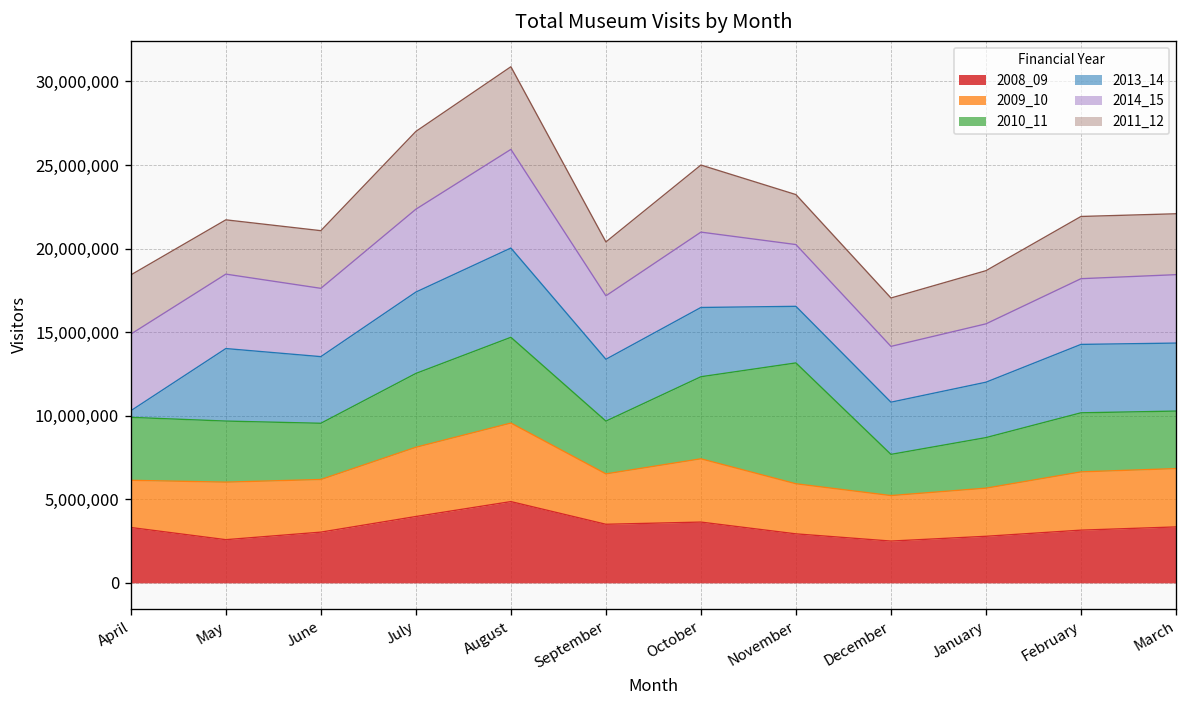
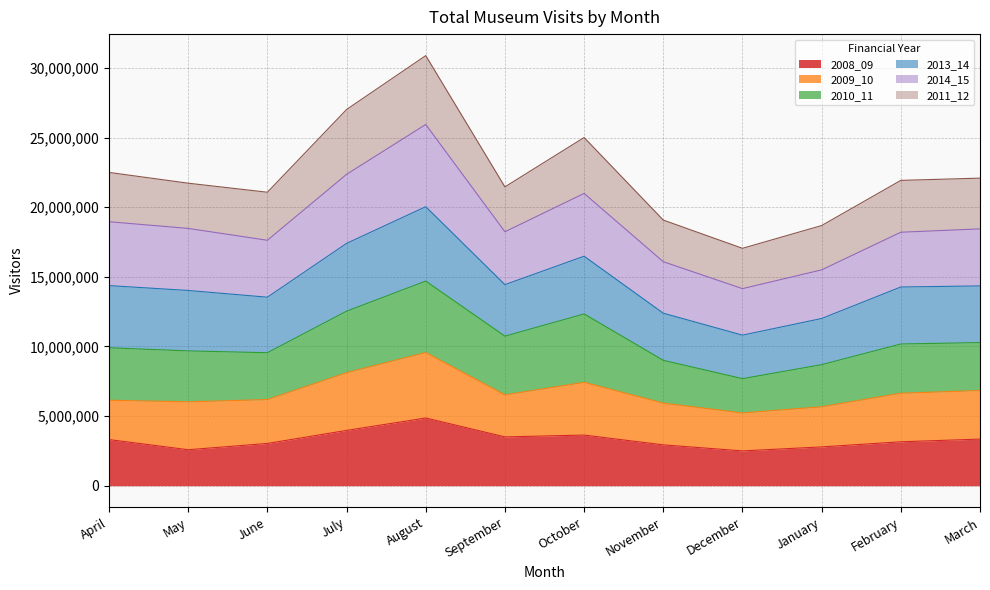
2013_14, April: 400,000 -> 4,500,000
2010_11, September: 3,200,000 -> 4,200,000
2010_11, November: 7,200,000 -> 3,100,000
